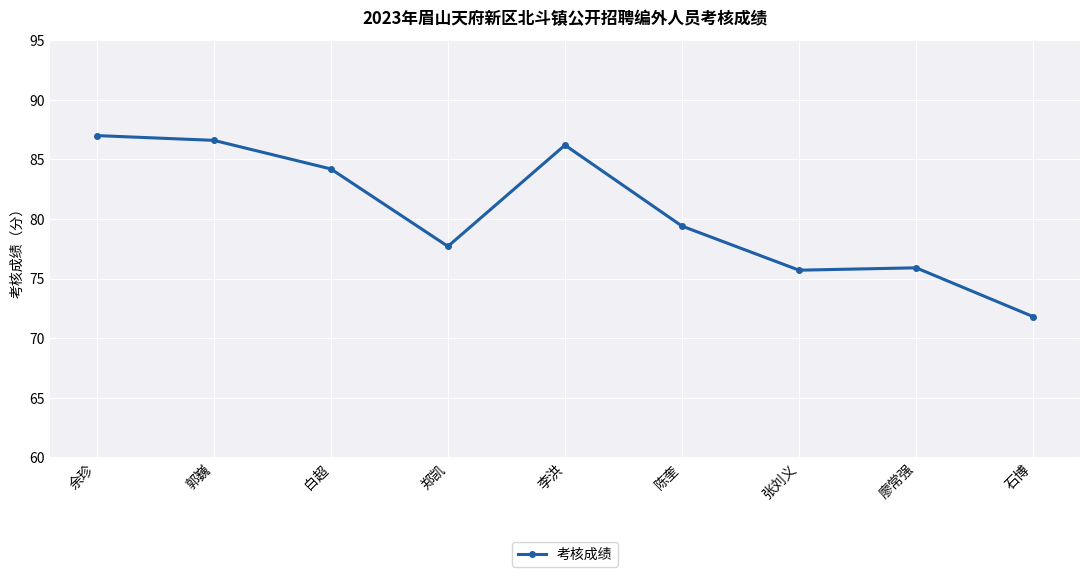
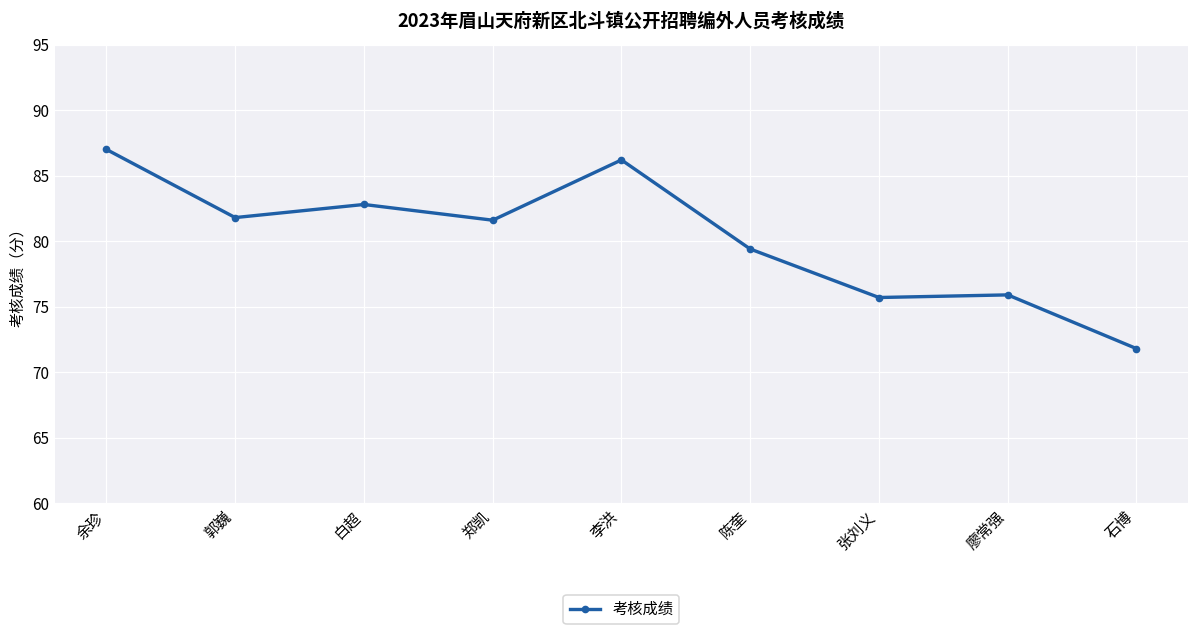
郭巍: 86.6 -> 81.8
白超: 84.2 -> 82.8
郑凯: 77.7 -> 81.6
